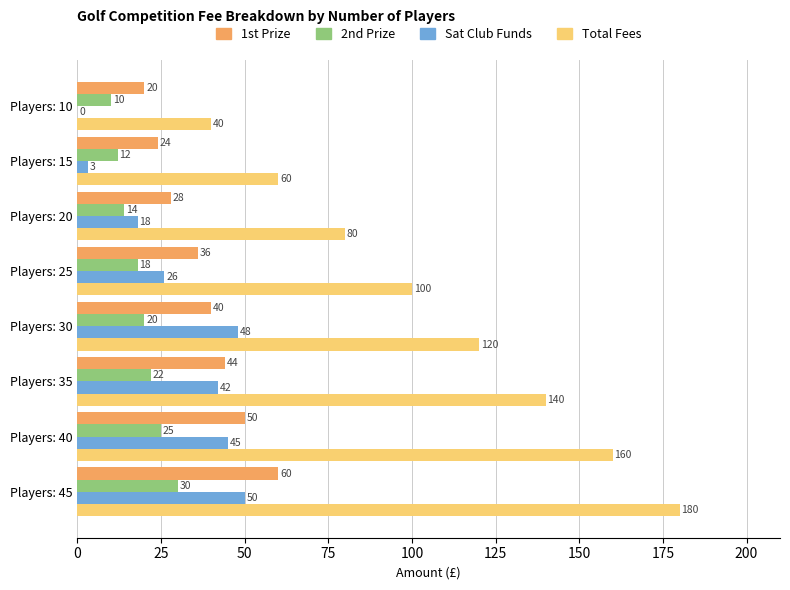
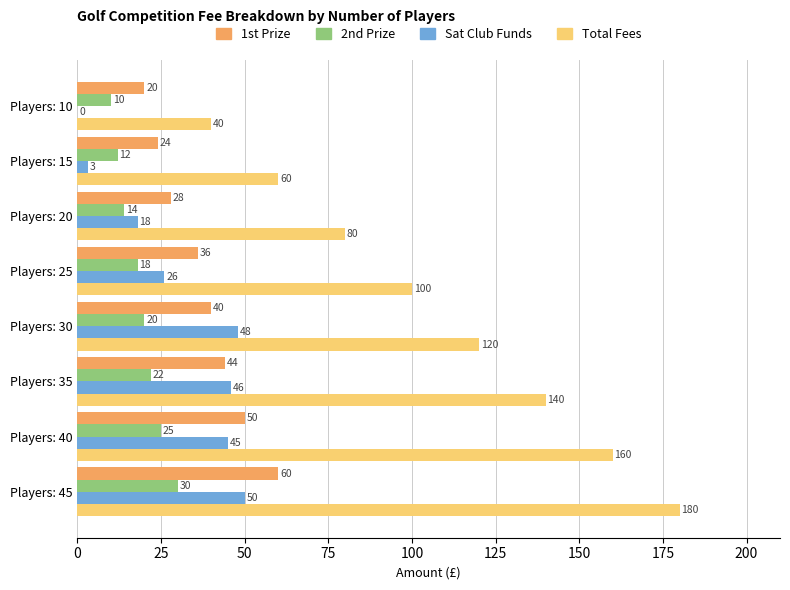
Sat Club Funds, Players: 35: 42 -> 46
